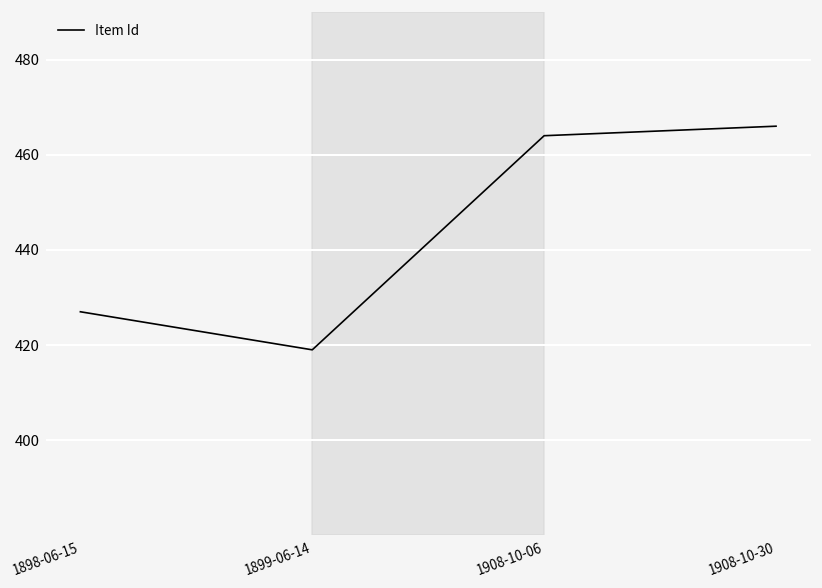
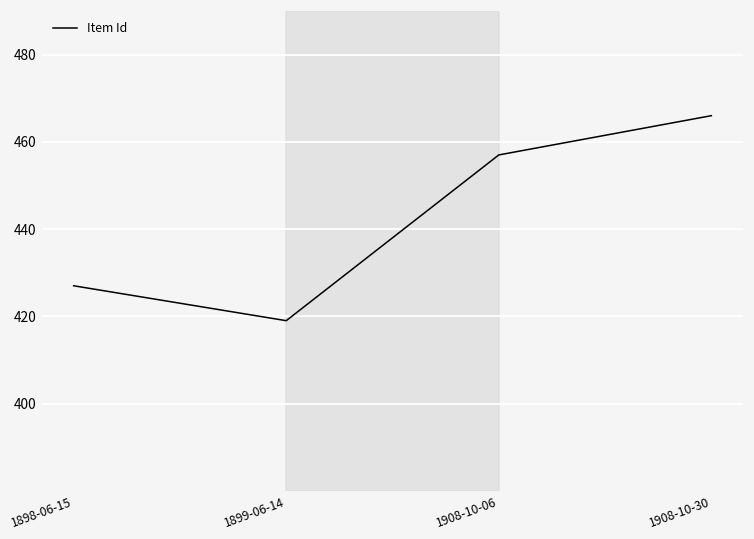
1908-10-06: 464 -> 457
